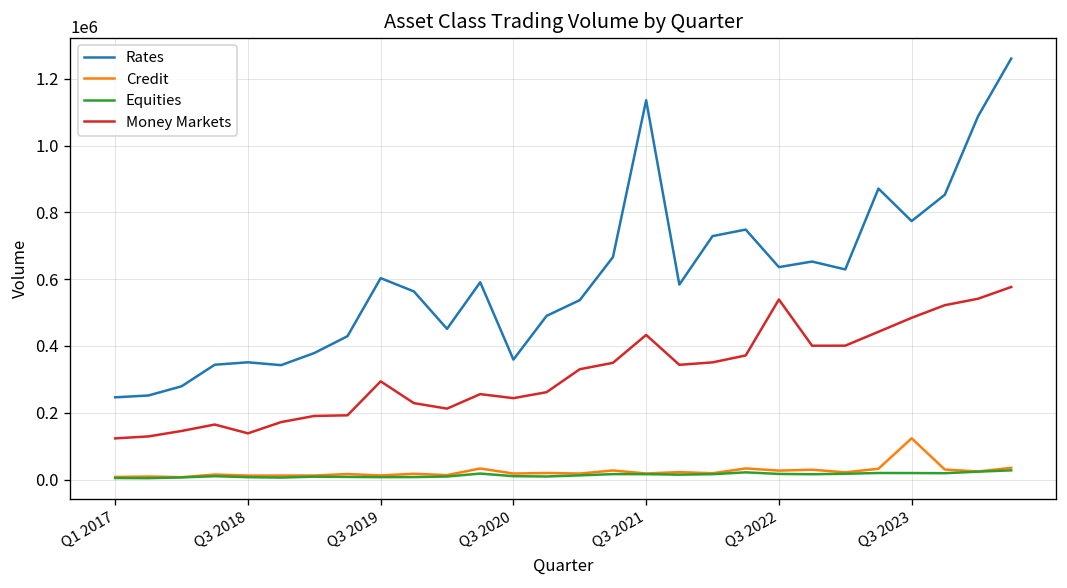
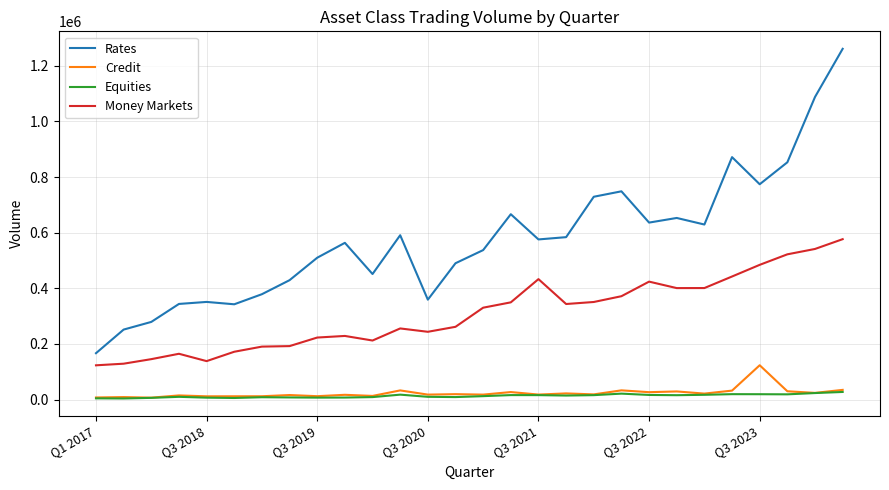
Rates, Q1 2017: 250000 -> 170000
Rates, Q3 2019: 600000 -> 510000
Money Markets, Q3 2019: 290000 -> 220000
Rates, Q3 2021: 1140000 -> 580000
Money Markets, Q3 2022: 540000 -> 420000
